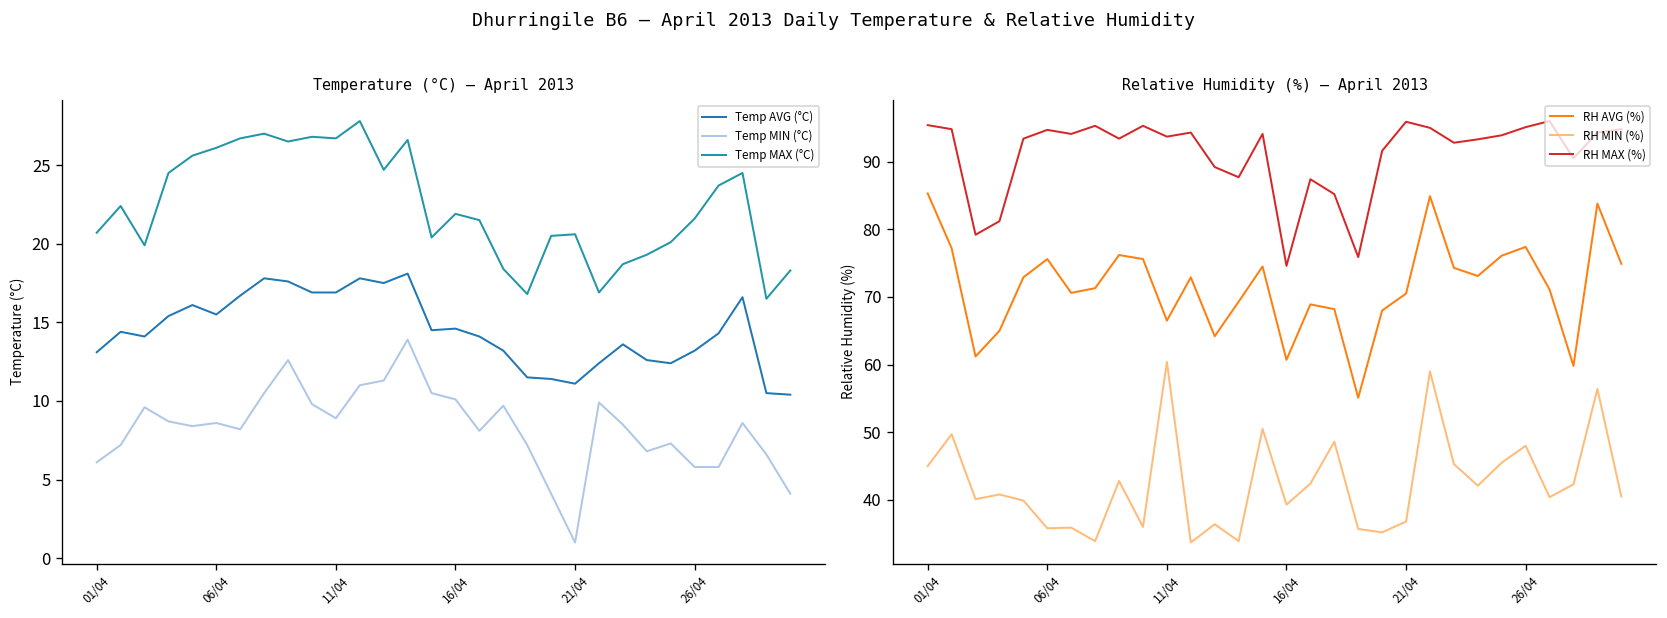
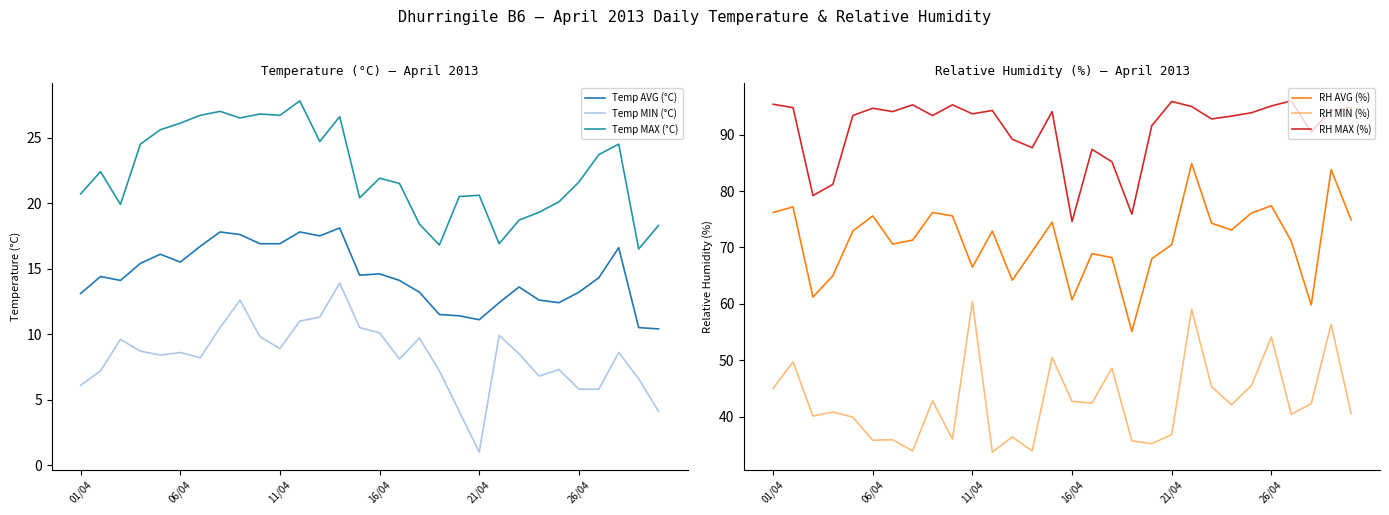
Relative Humidity (%) – April 2013, RH AVG (%), 01/04: 85 -> 76
Relative Humidity (%) – April 2013, RH MIN (%), 16/04: 39 -> 43
Relative Humidity (%) – April 2013, RH MIN (%), 26/04: 48 -> 54
